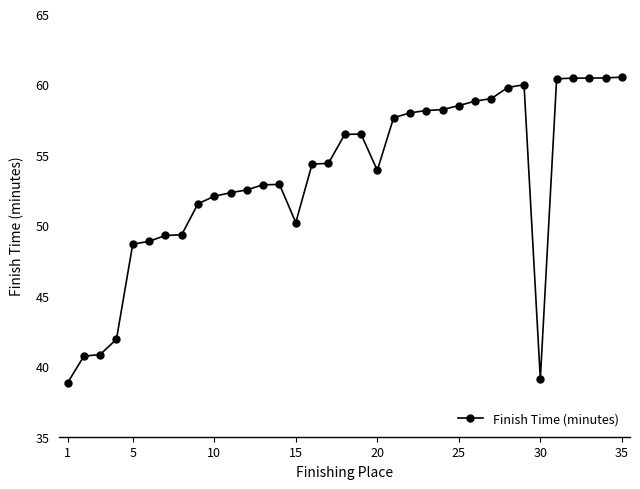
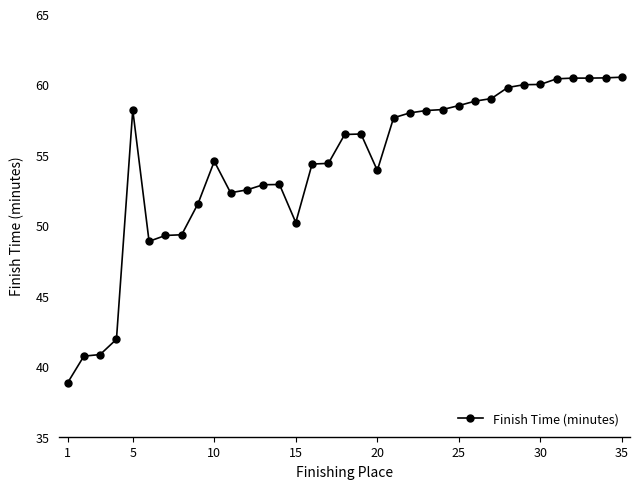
5: 48.7 -> 58.2
10: 52.1 -> 54.5
30: 39.1 -> 60.0
